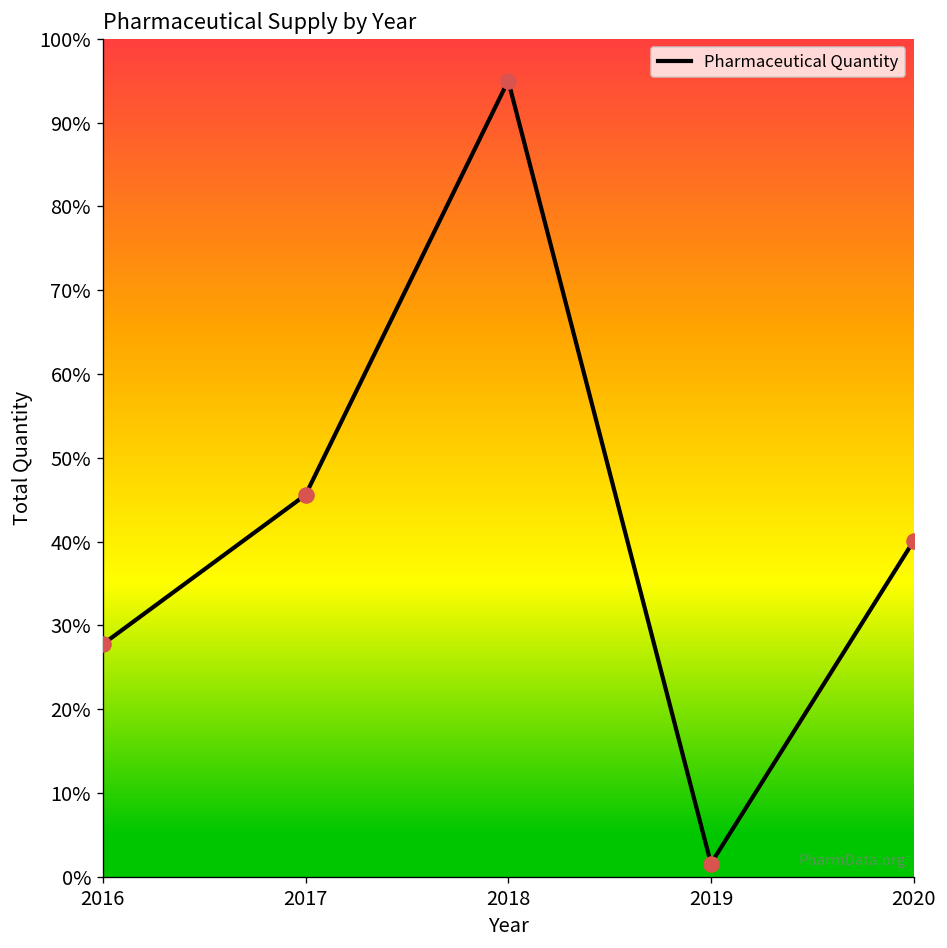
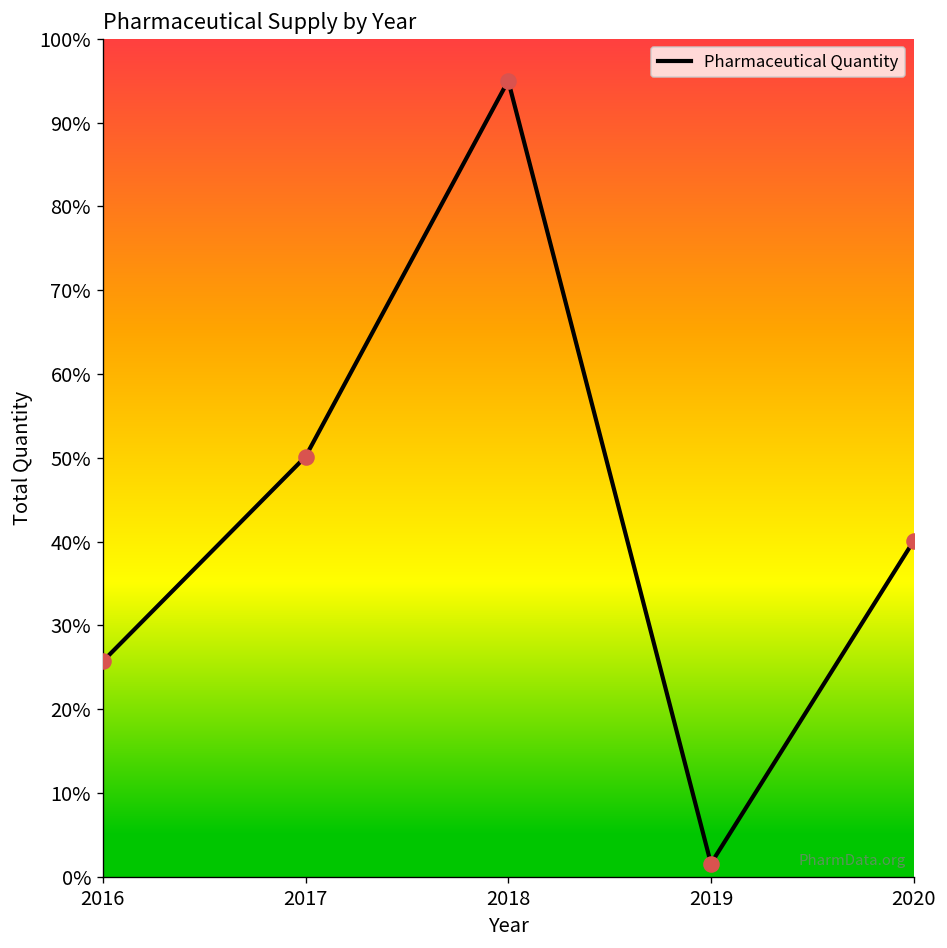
2016: 28% -> 26%
2017: 46% -> 50%
